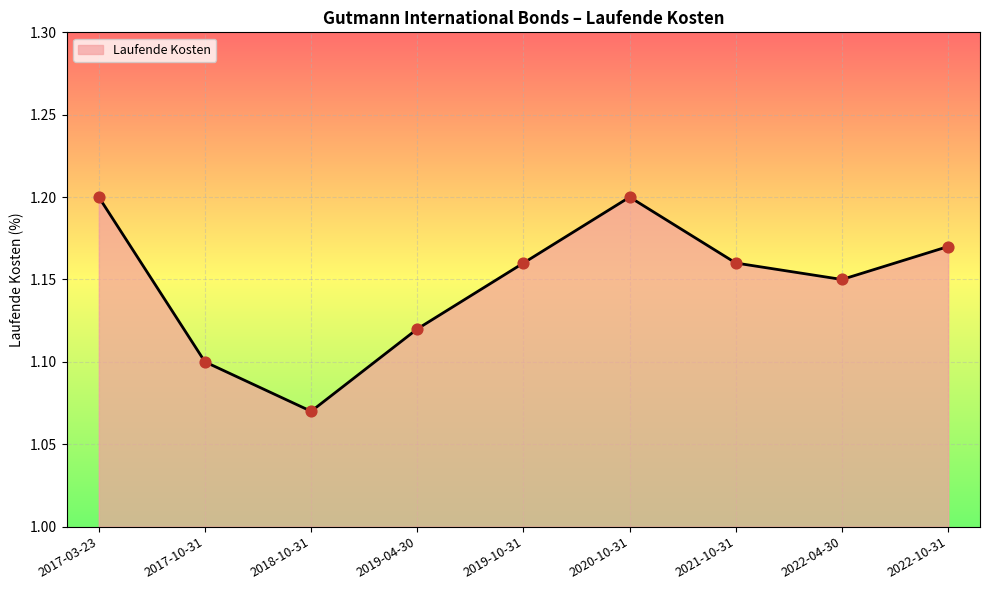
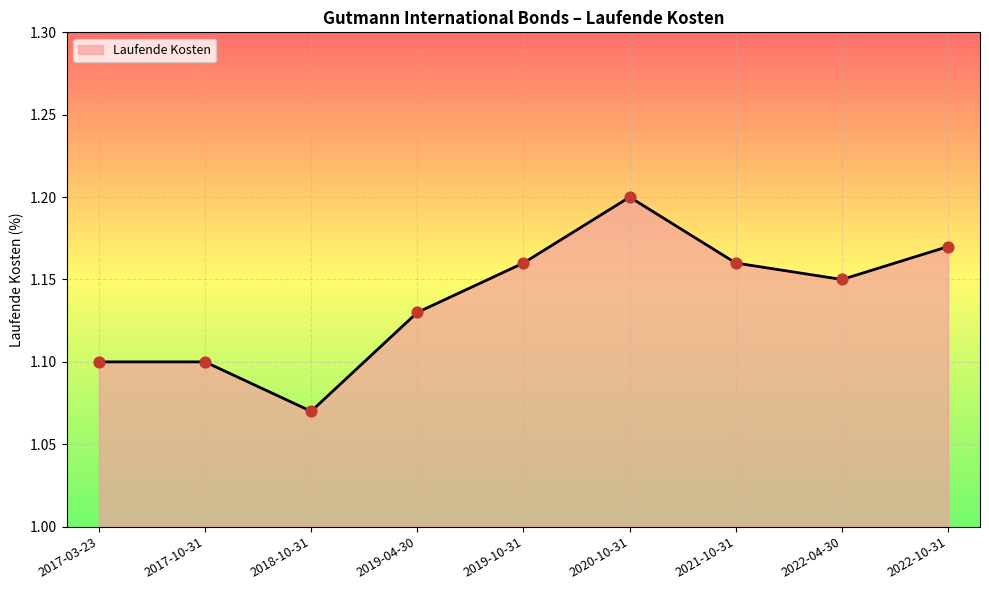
2017-03-23: 1.2 -> 1.1
2019-04-30: 1.12 -> 1.13
